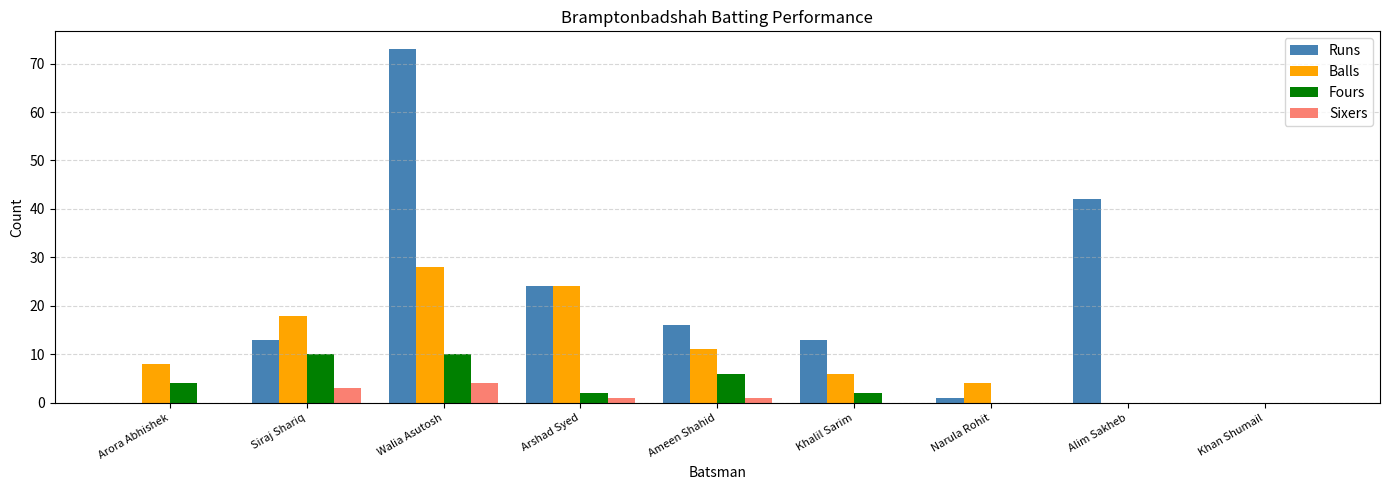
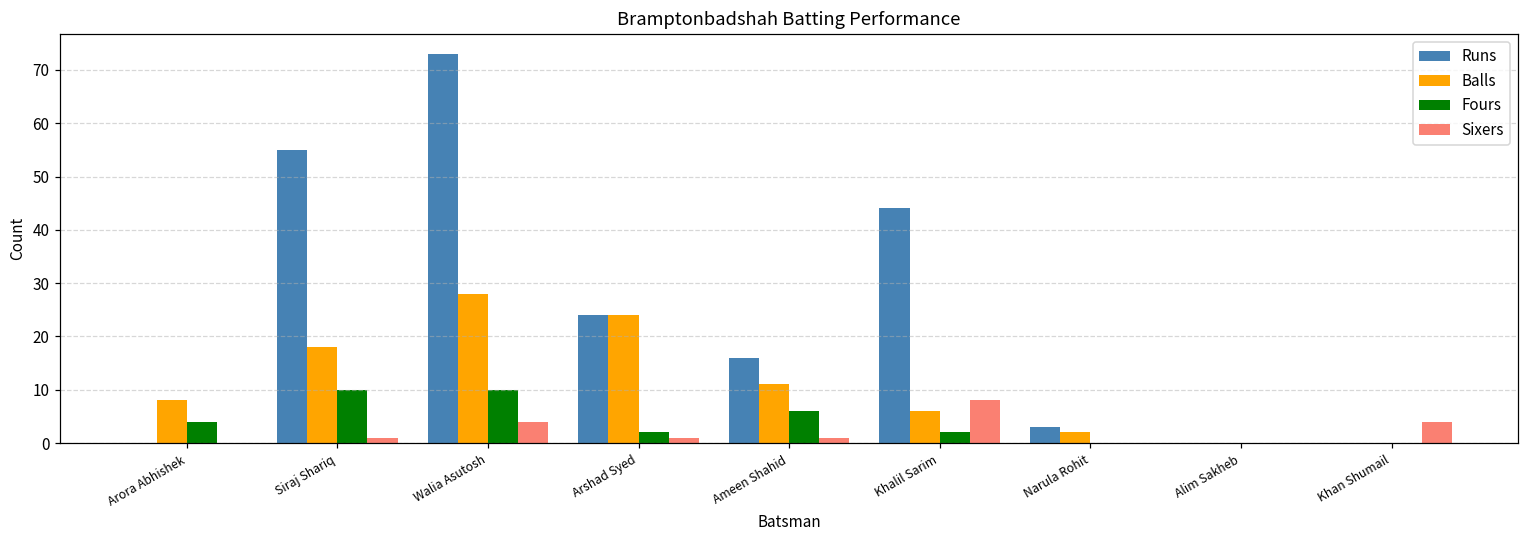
Runs, Siraj Shariq: 13 -> 55
Sixers, Siraj Shariq: 3 -> 1
Runs, Khalil Sarim: 13 -> 44
Sixers, Khalil Sarim: 0 -> 8
Runs, Narula Rohit: 1 -> 3
Balls, Narula Rohit: 4 -> 2
Runs, Alim Sakheb: 42 -> 0
Sixers, Khan Shumail: 0 -> 4
